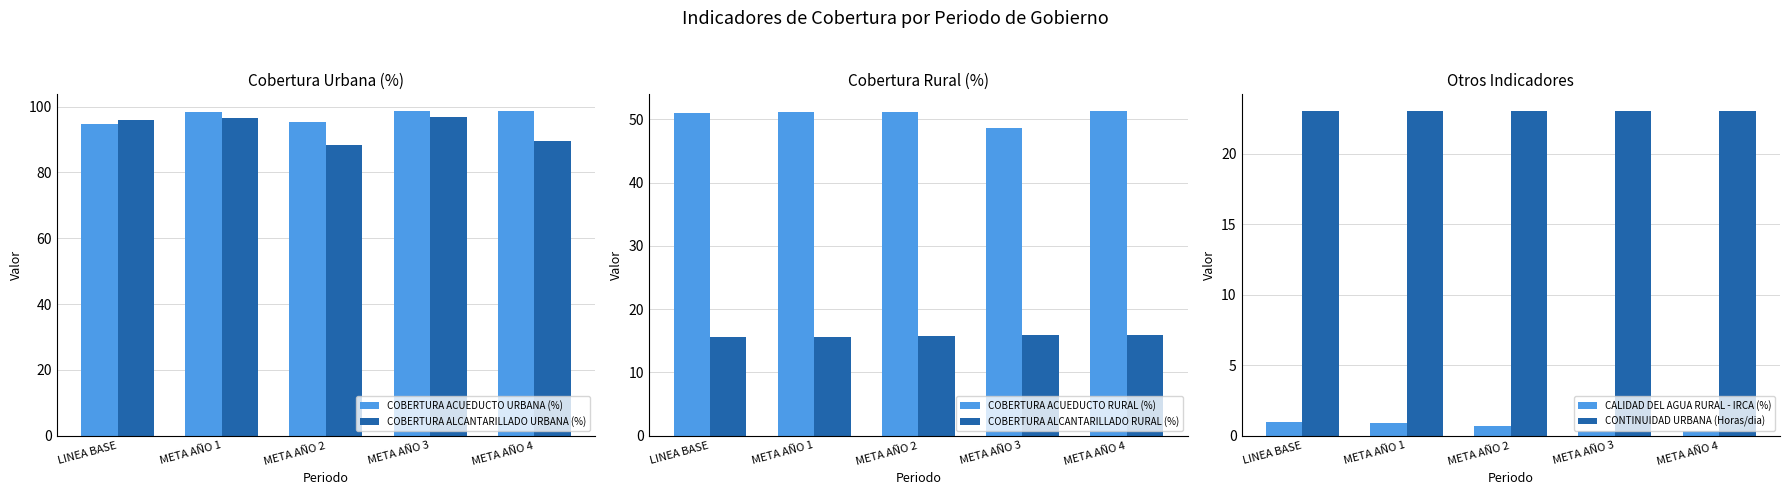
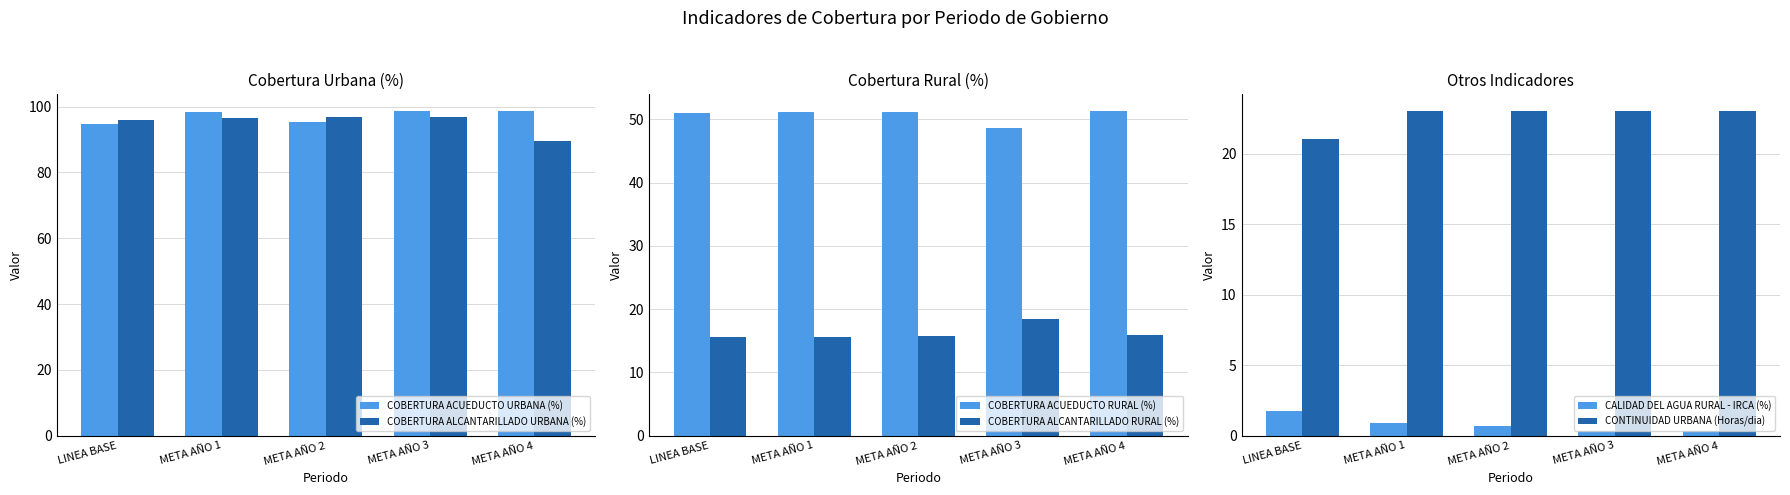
Cobertura Urbana (%), COBERTURA ALCANTARILLADO URBANA (%), META AÑO 2: 88 -> 97
Cobertura Rural (%), COBERTURA ALCANTARILLADO RURAL (%), META AÑO 3: 16 -> 18
Otros Indicadores, CALIDAD DEL AGUA RURAL - IRCA (%), LINEA BASE: 1.0 -> 1.8
Otros Indicadores, CONTINUIDAD URBANA (Horas/dia), LINEA BASE: 23 -> 21
